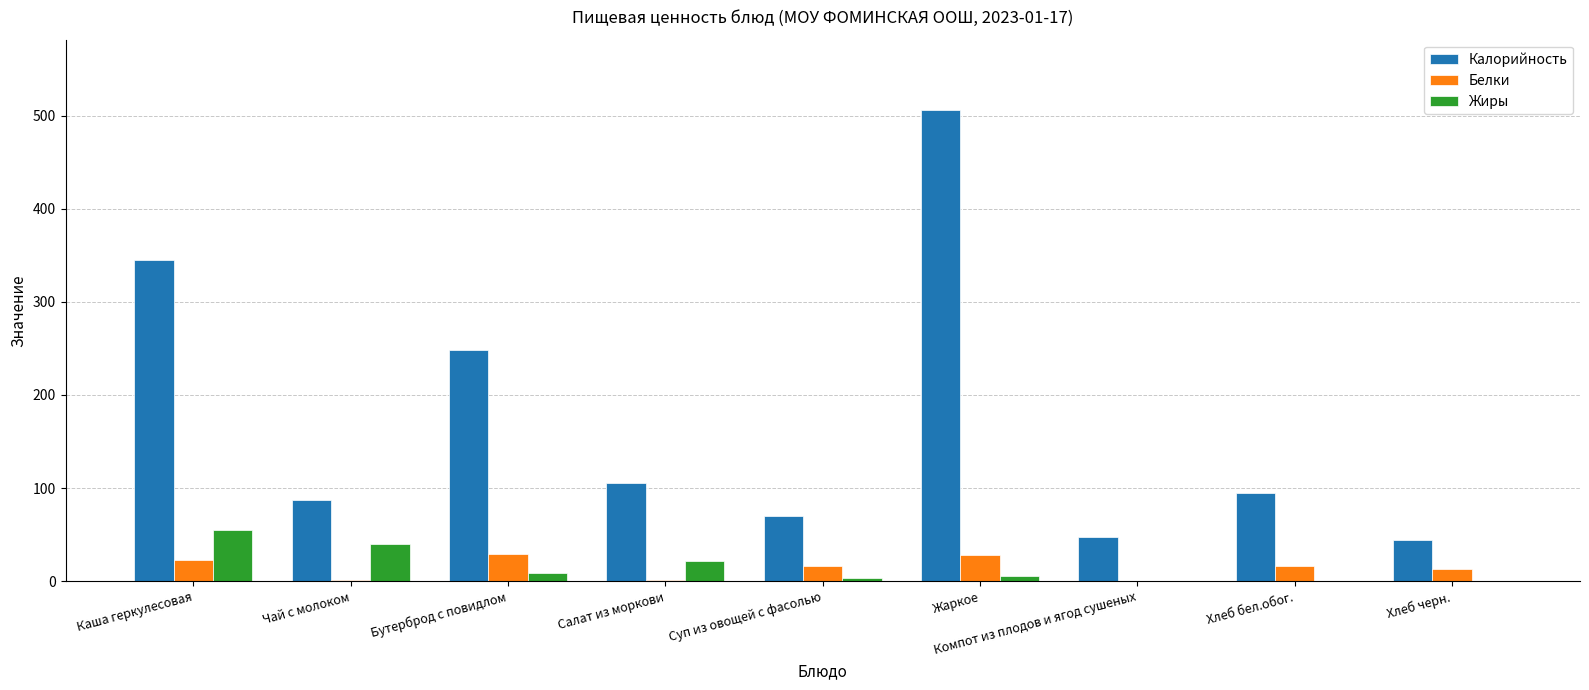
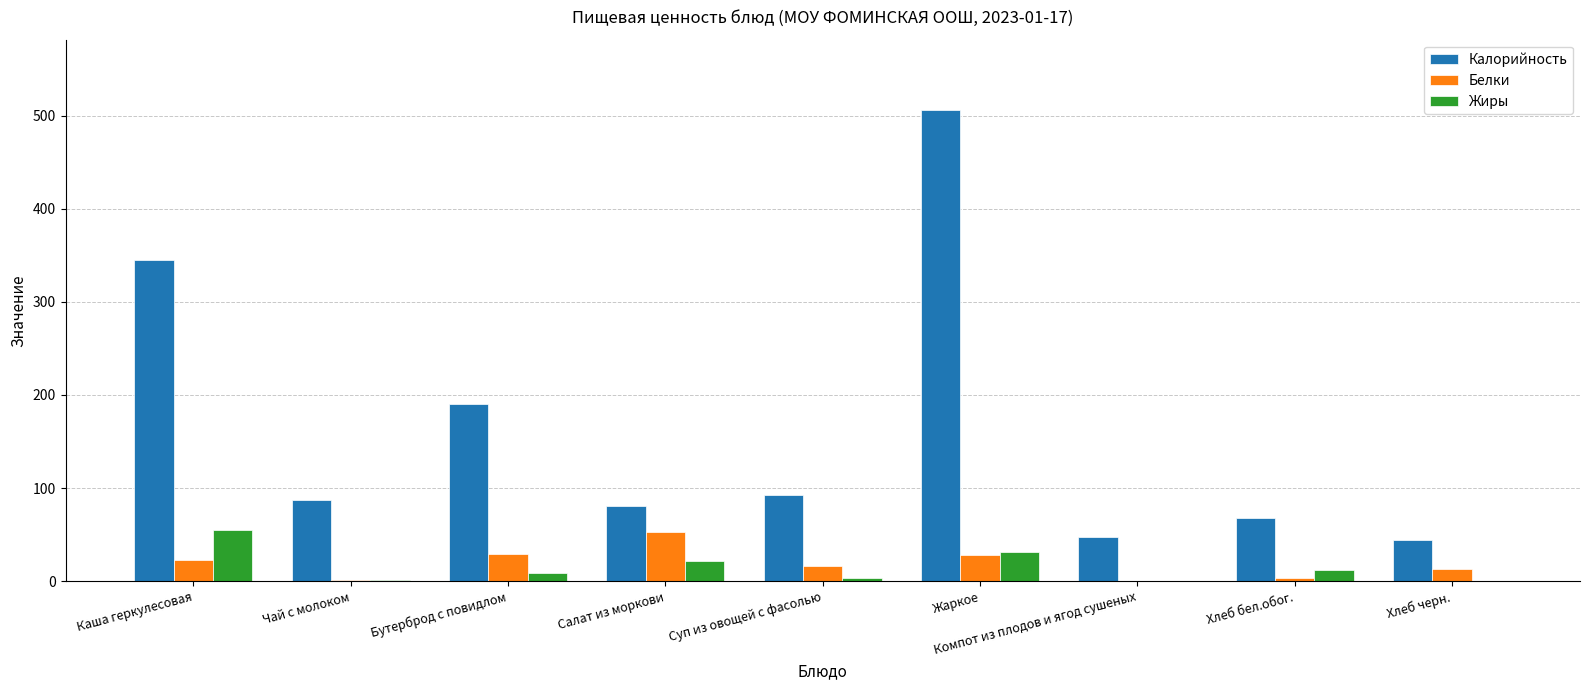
Жиры, Чай с молоком: 40 -> 0
Калорийность, Бутерброд с повидлом: 250 -> 190
Калорийность, Салат из моркови: 110 -> 80
Белки, Салат из моркови: 0 -> 50
Калорийность, Суп из овощей с фасолью: 70 -> 90
Жиры, Жаркое: 10 -> 30
Калорийность, Хлеб бел.обог.: 90 -> 70
Белки, Хлеб бел.обог.: 20 -> 0
Жиры, Хлеб бел.обог.: 0 -> 10
